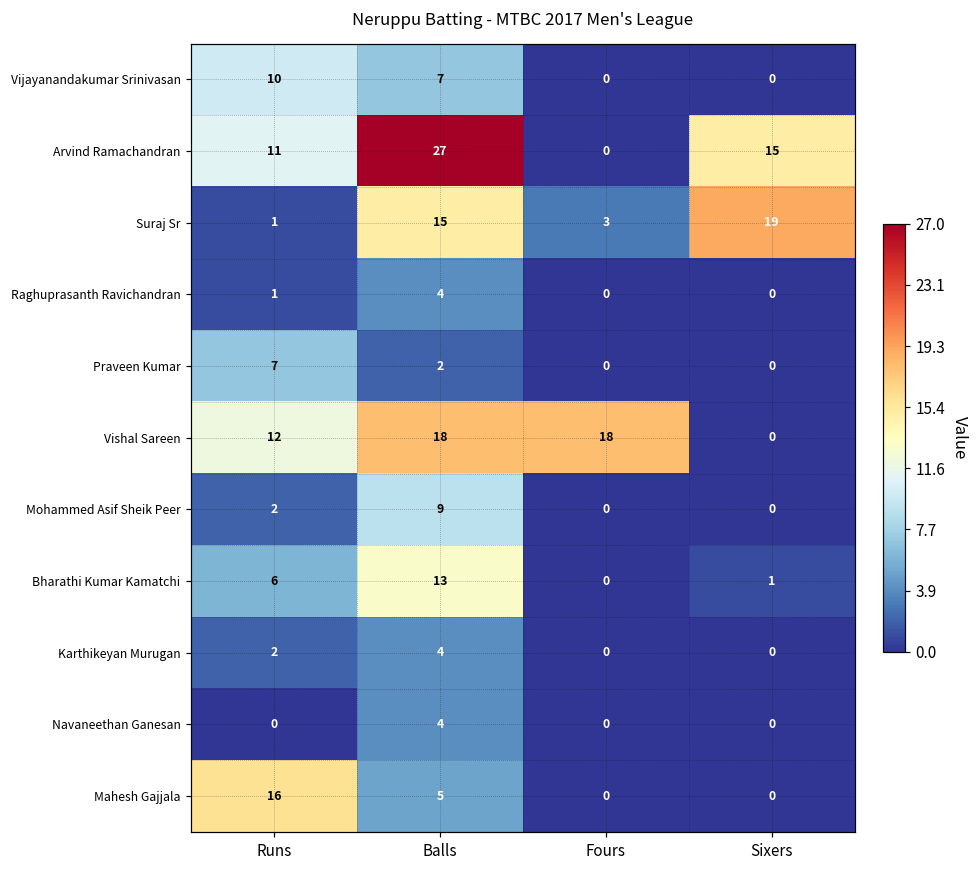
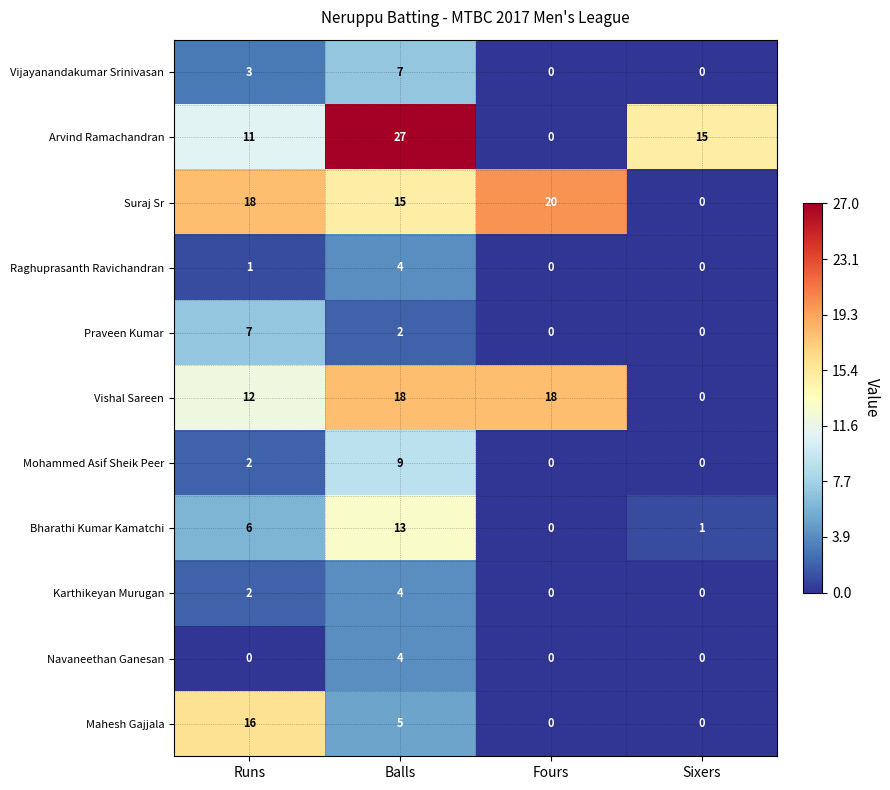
Vijayanandakumar Srinivasan, Runs: 10 -> 3
Suraj Sr, Runs: 1 -> 18
Suraj Sr, Fours: 3 -> 20
Suraj Sr, Sixers: 19 -> 0
